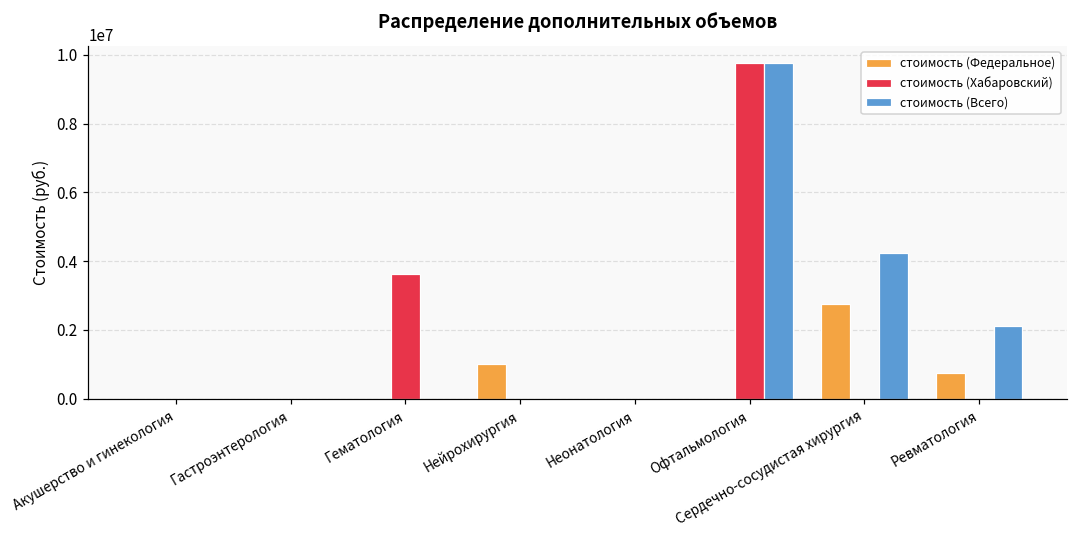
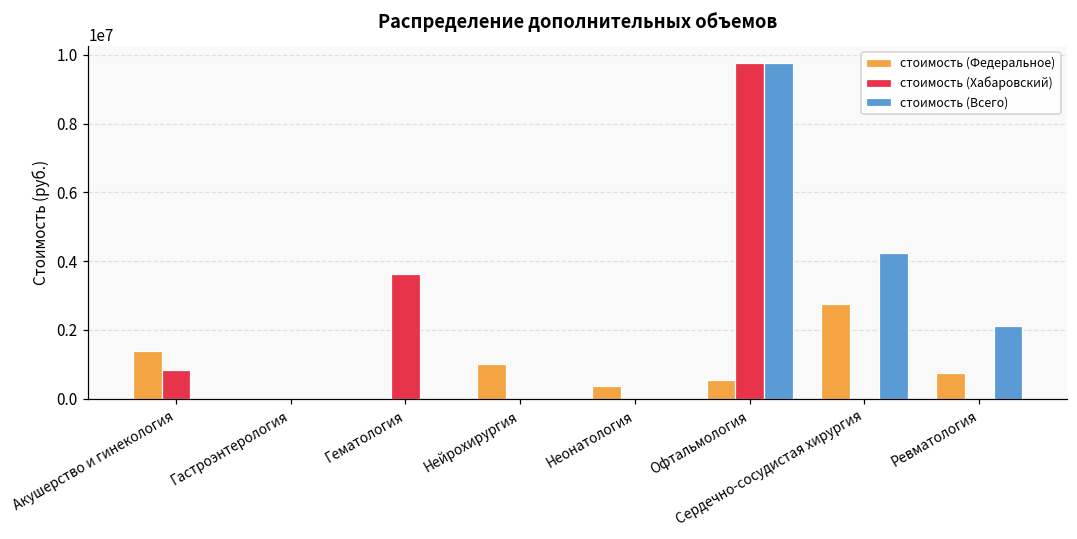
стоимость (Федеральное), Акушерство и гинекология: 0 -> 1400000
стоимость (Хабаровский), Акушерство и гинекология: 0 -> 800000
стоимость (Федеральное), Неонатология: 0 -> 400000
стоимость (Федеральное), Офтальмология: 0 -> 600000
